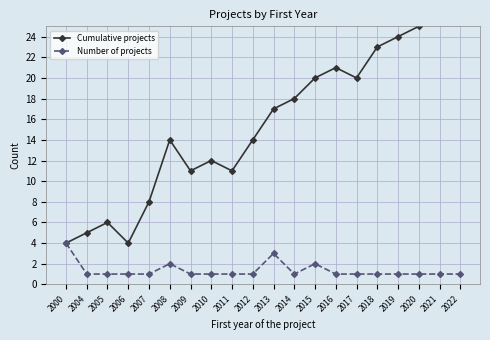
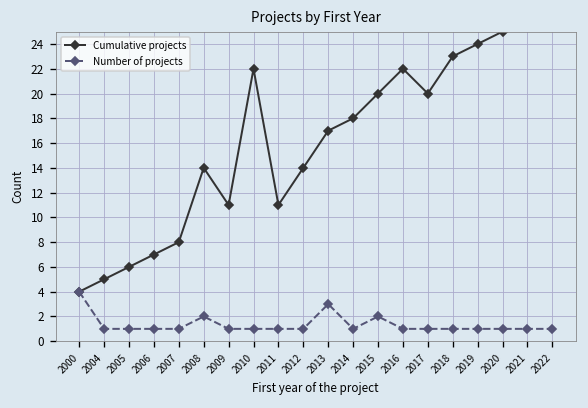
Cumulative projects, 2006: 4 -> 7
Cumulative projects, 2010: 12 -> 22
Cumulative projects, 2016: 21 -> 22
